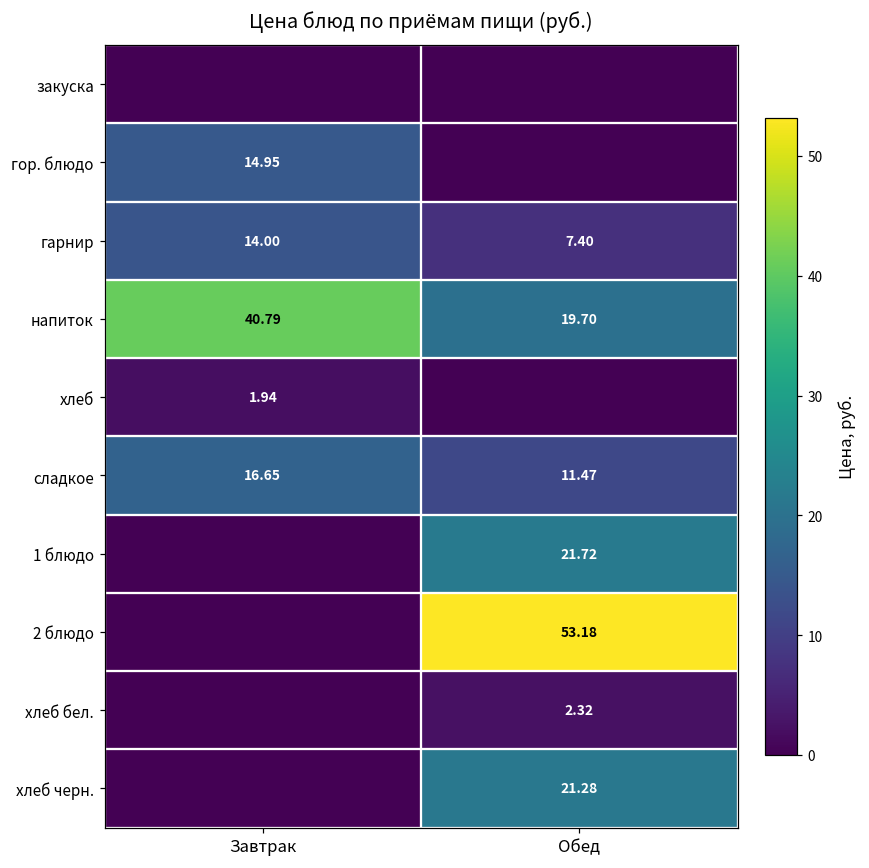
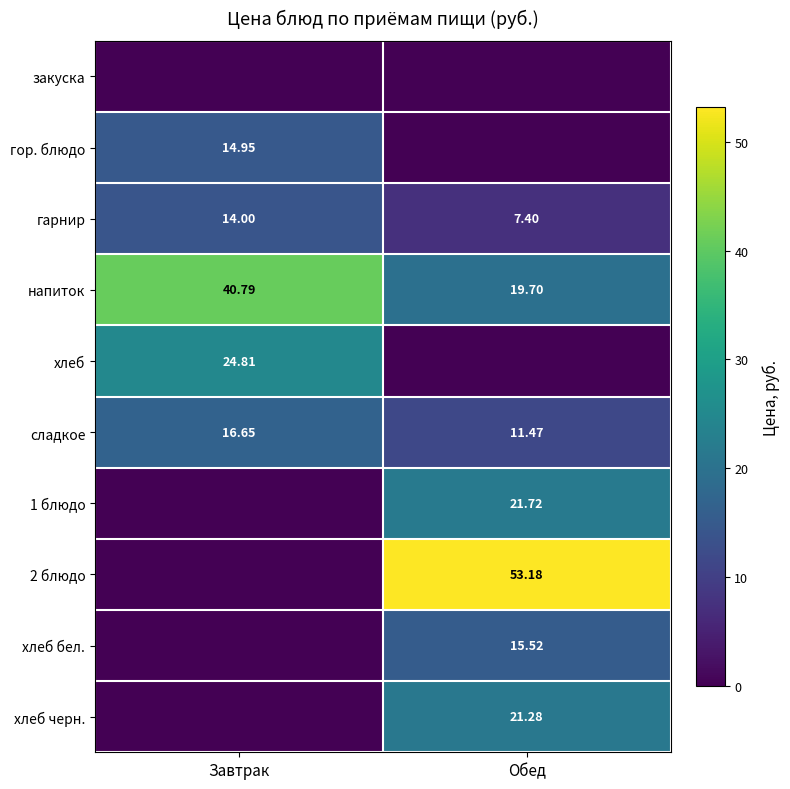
хлеб, Завтрак: 1.94 -> 24.81
хлеб бел., Обед: 2.32 -> 15.52
